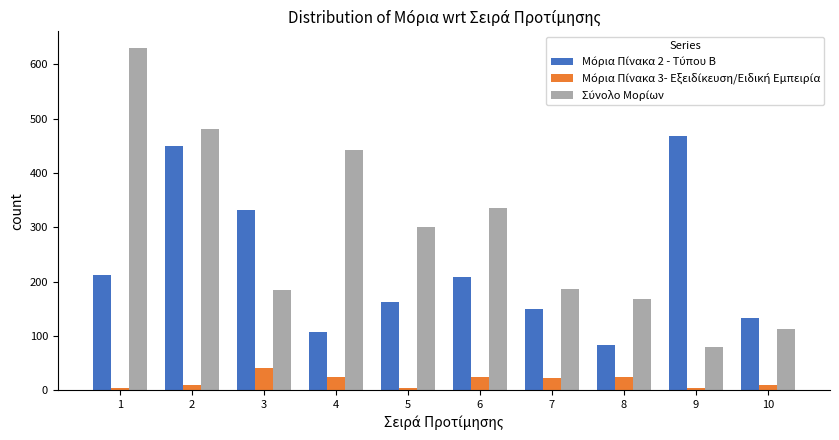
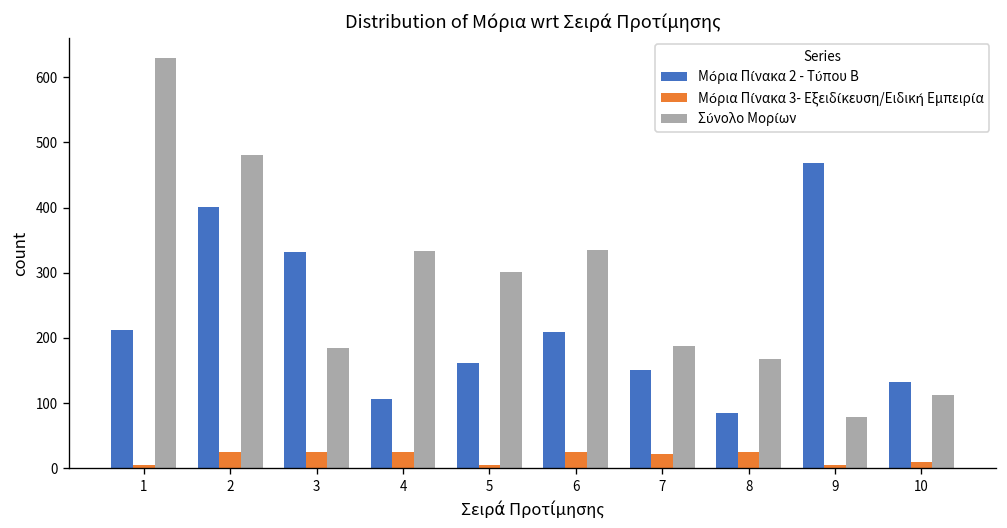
Μόρια Πίνακα 2 - Τύπου Β, 2: 450 -> 400
Μόρια Πίνακα 3- Εξειδίκευση/Ειδική Εμπειρία, 2: 10 -> 30
Μόρια Πίνακα 3- Εξειδίκευση/Ειδική Εμπειρία, 3: 40 -> 30
Σύνολο Μορίων, 4: 440 -> 330
